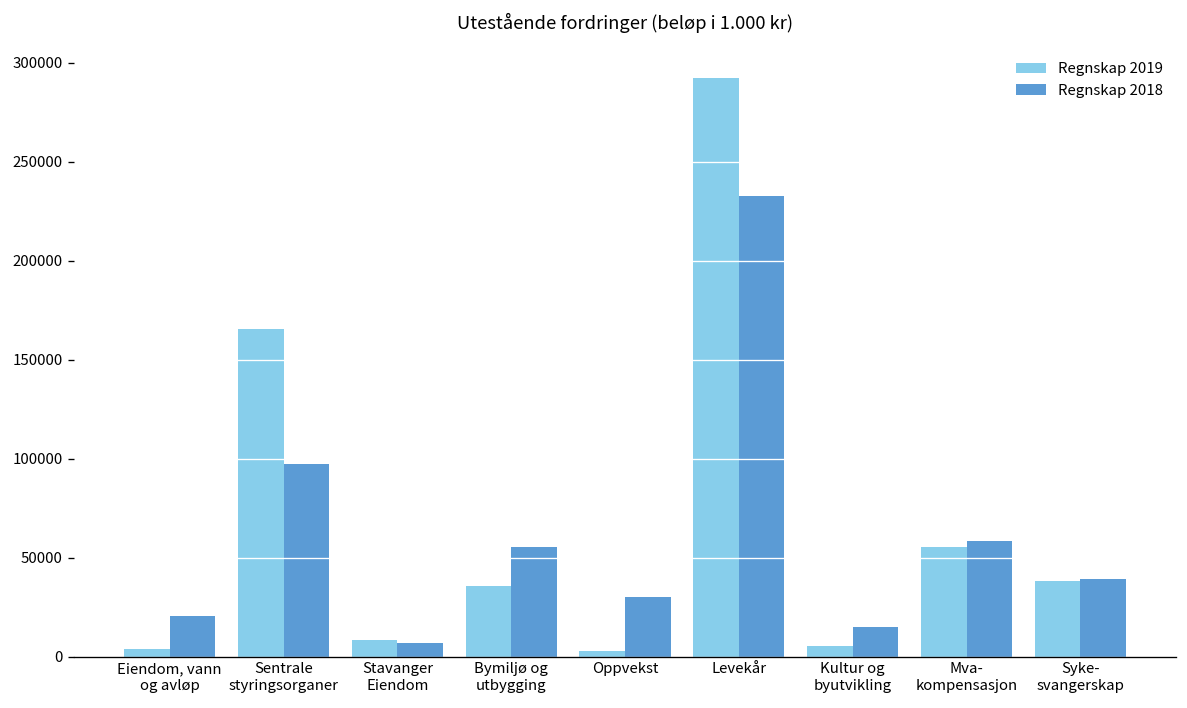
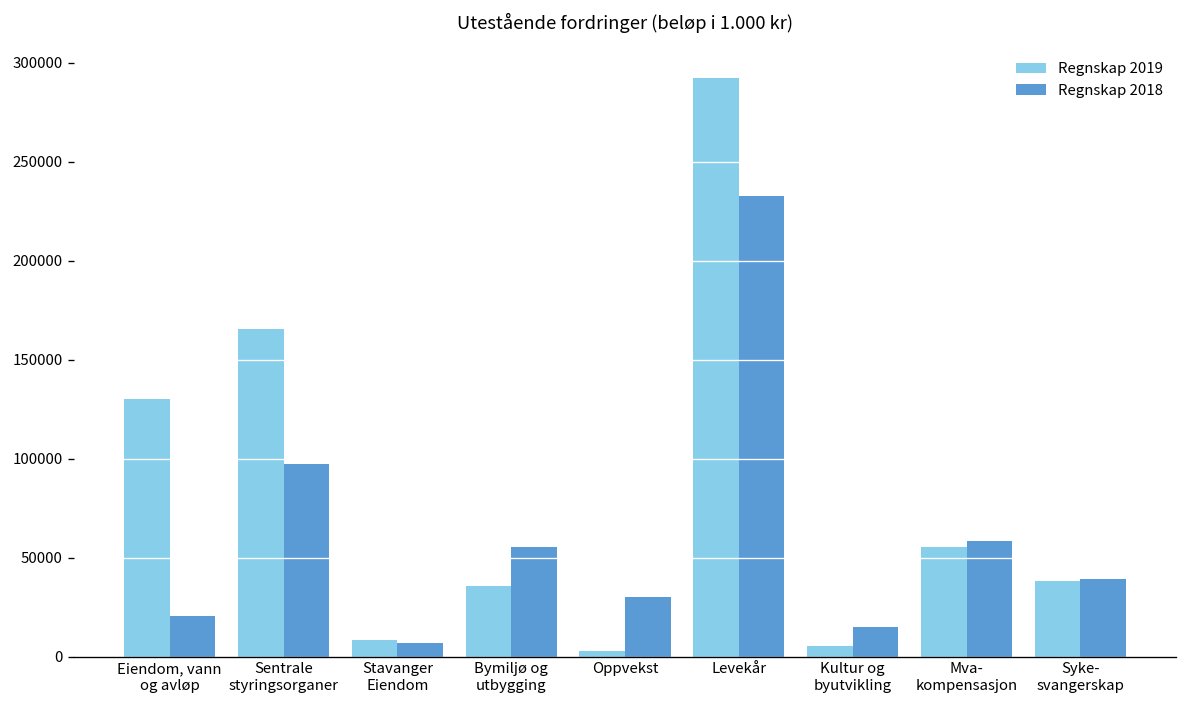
Regnskap 2019, Eiendom, vann og avløp: 4000 -> 130000
